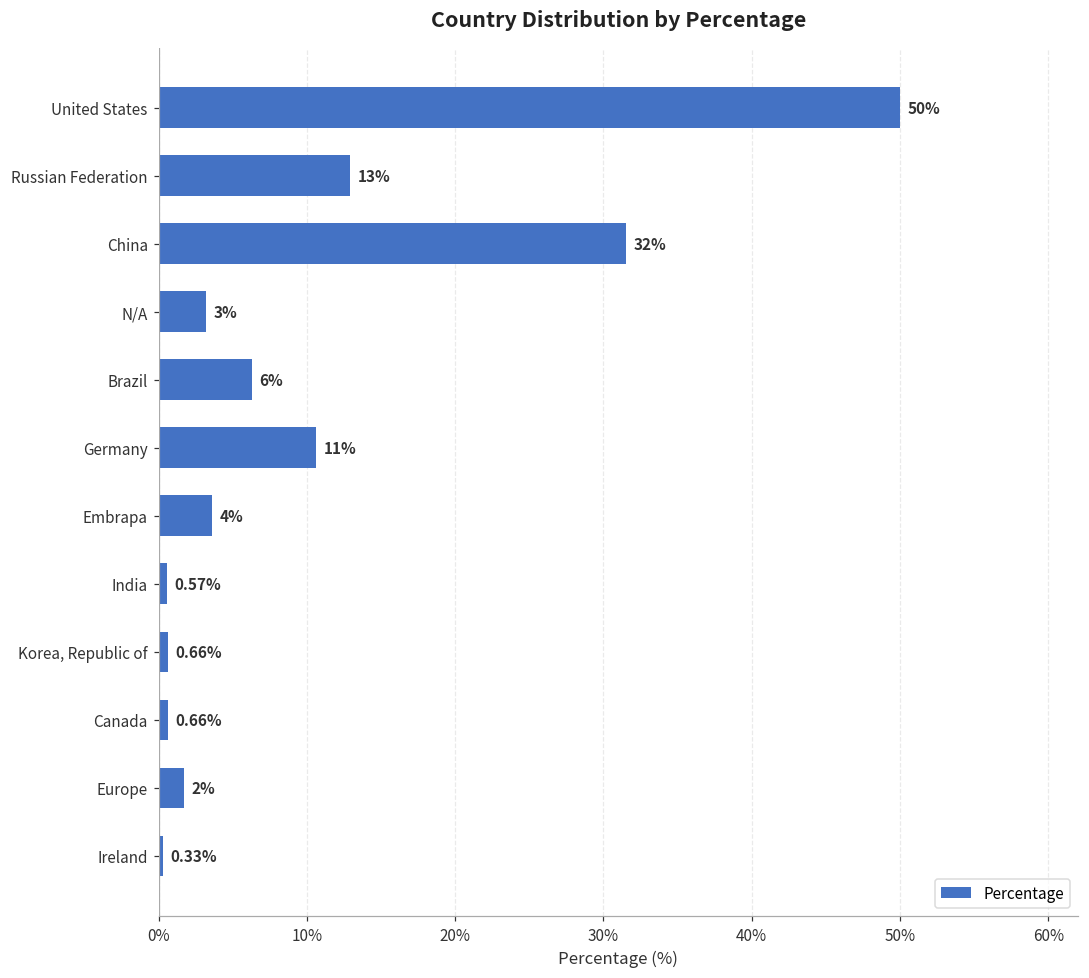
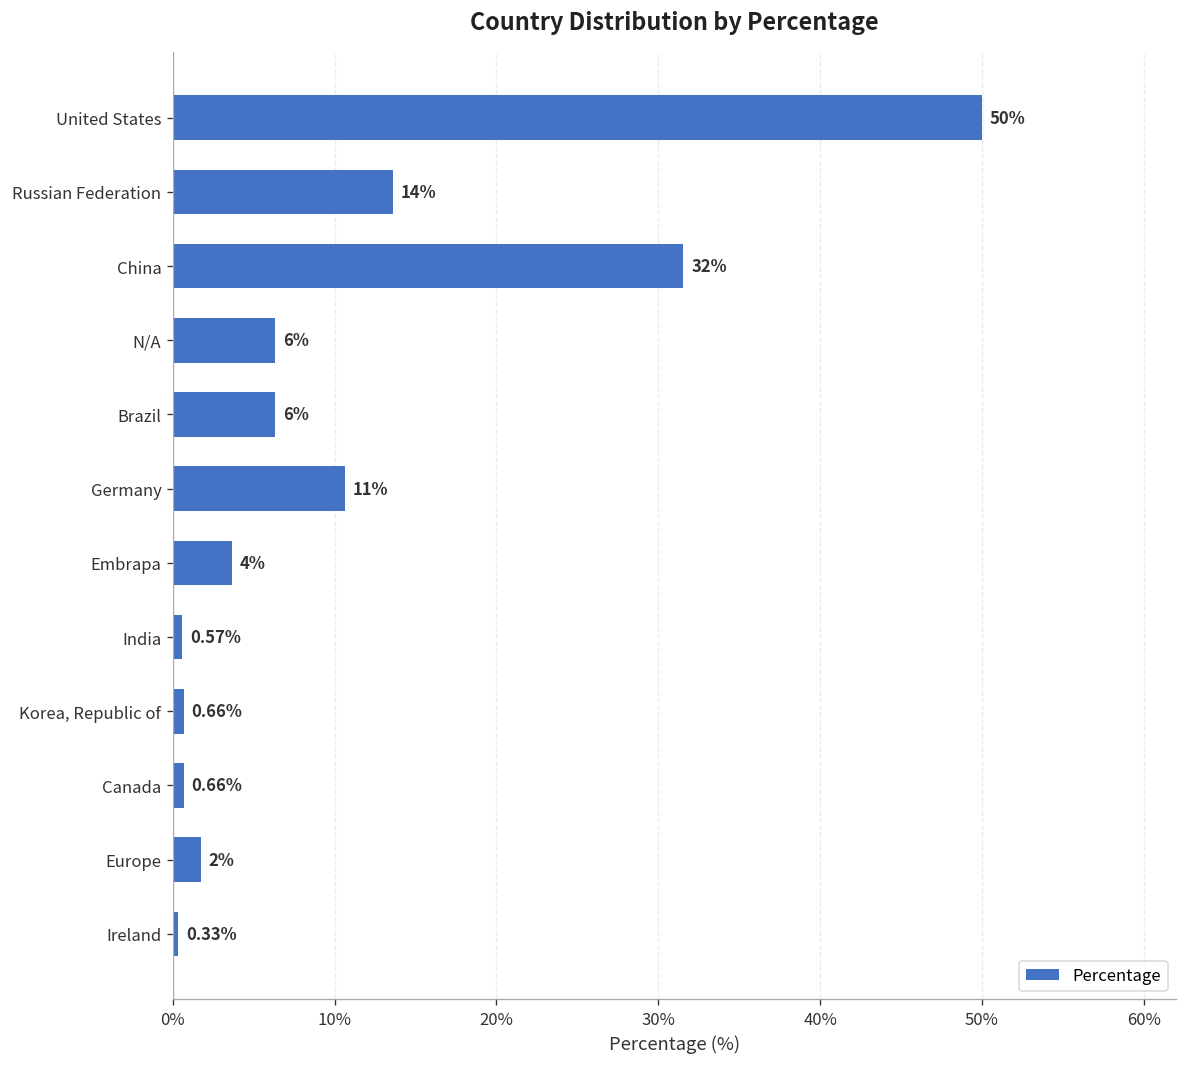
Russian Federation: 13% -> 14%
N/A: 3% -> 6%
